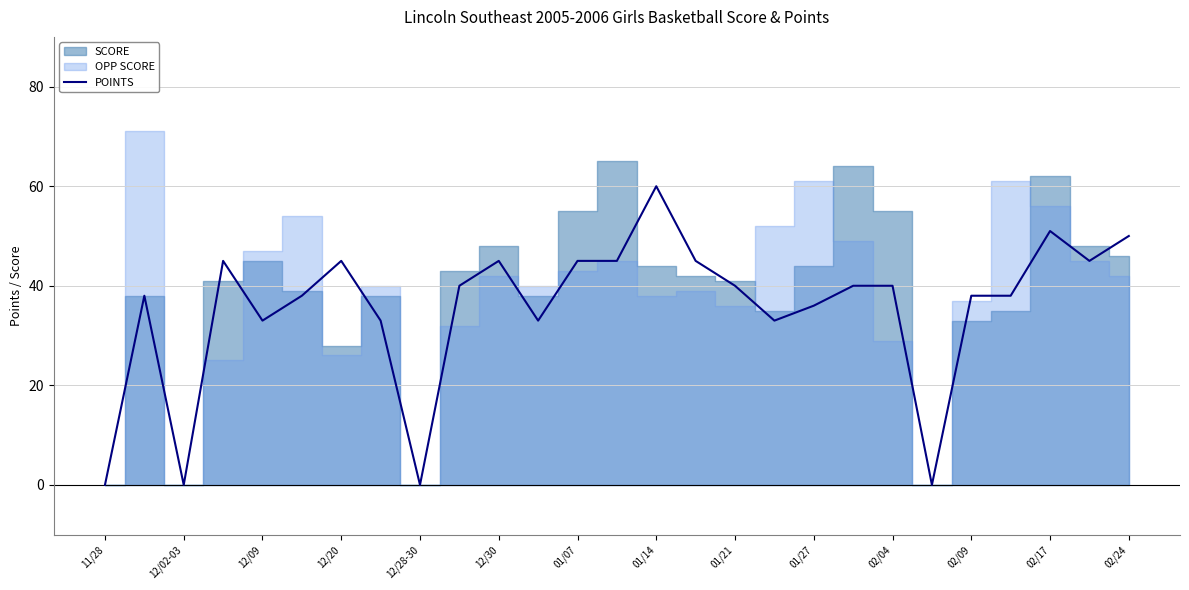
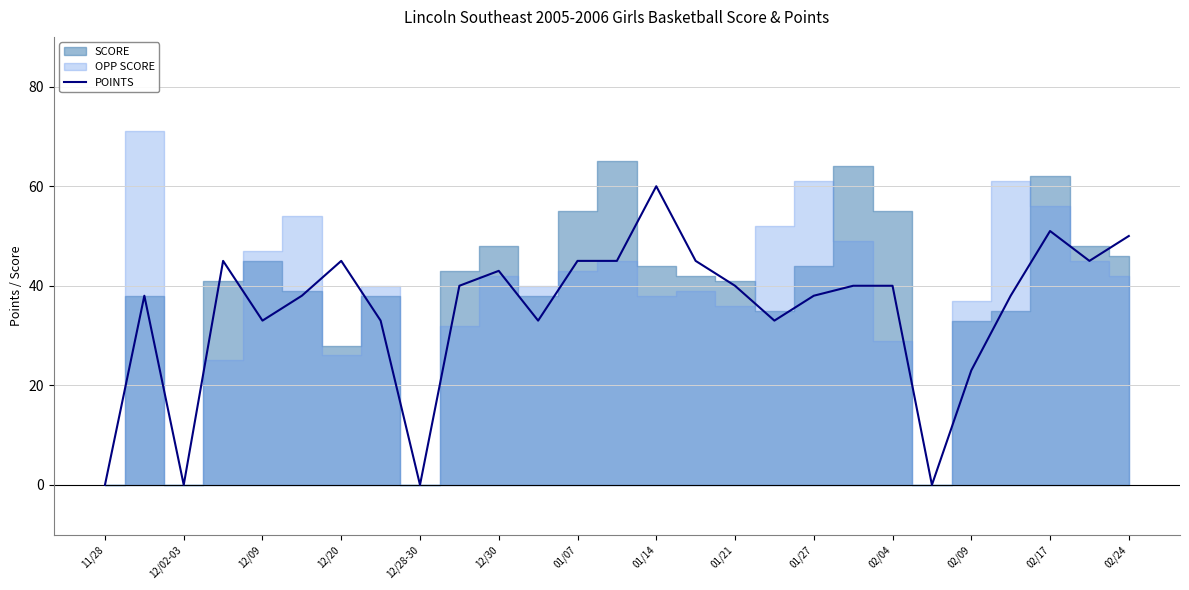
POINTS, 12/30: 45 -> 43
POINTS, 01/27: 36 -> 38
POINTS, 02/09: 38 -> 23
